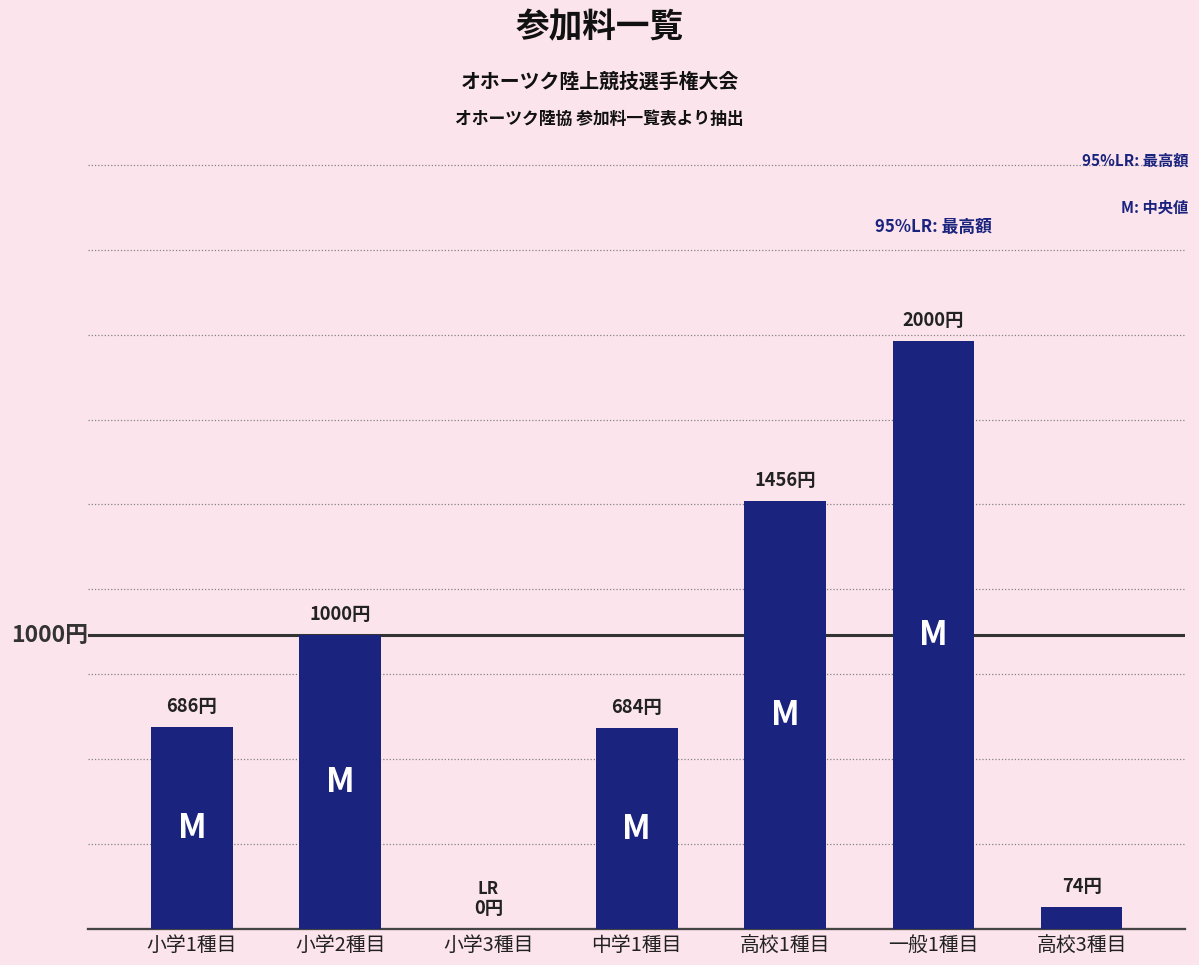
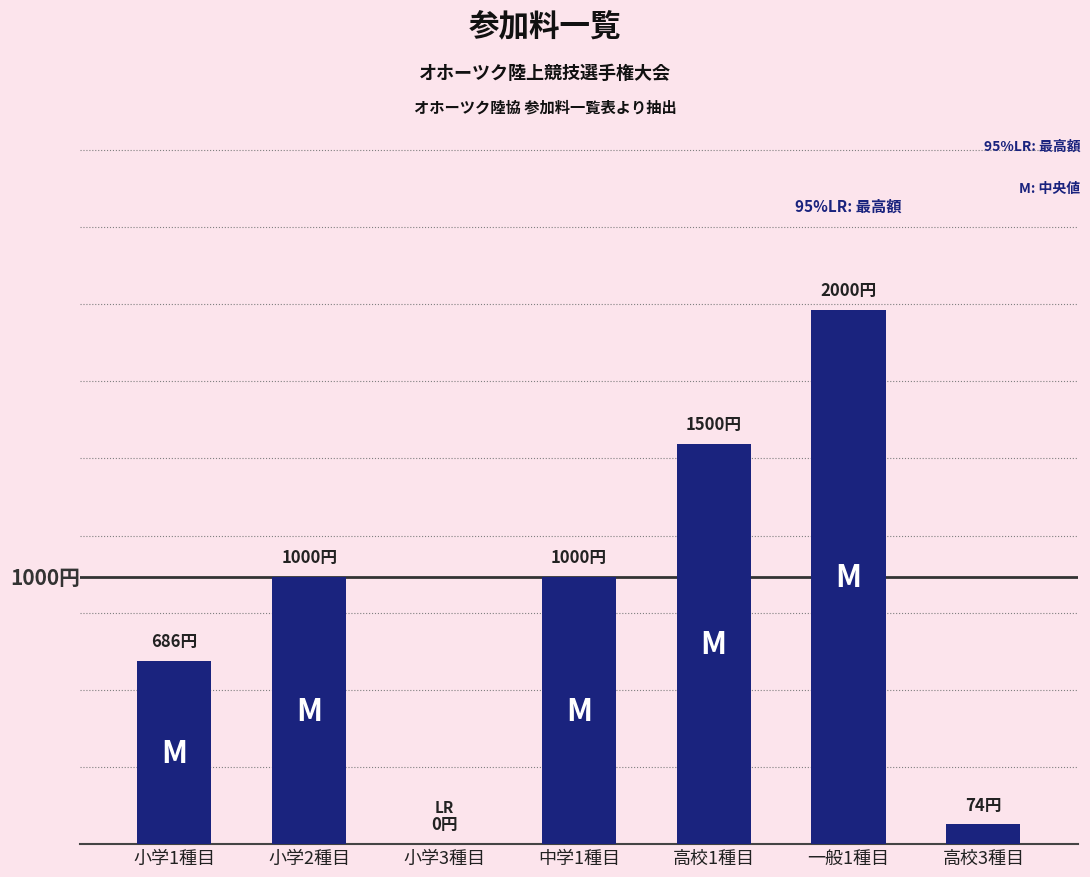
中学1種目: 684円 -> 1000円
高校1種目: 1456円 -> 1500円
